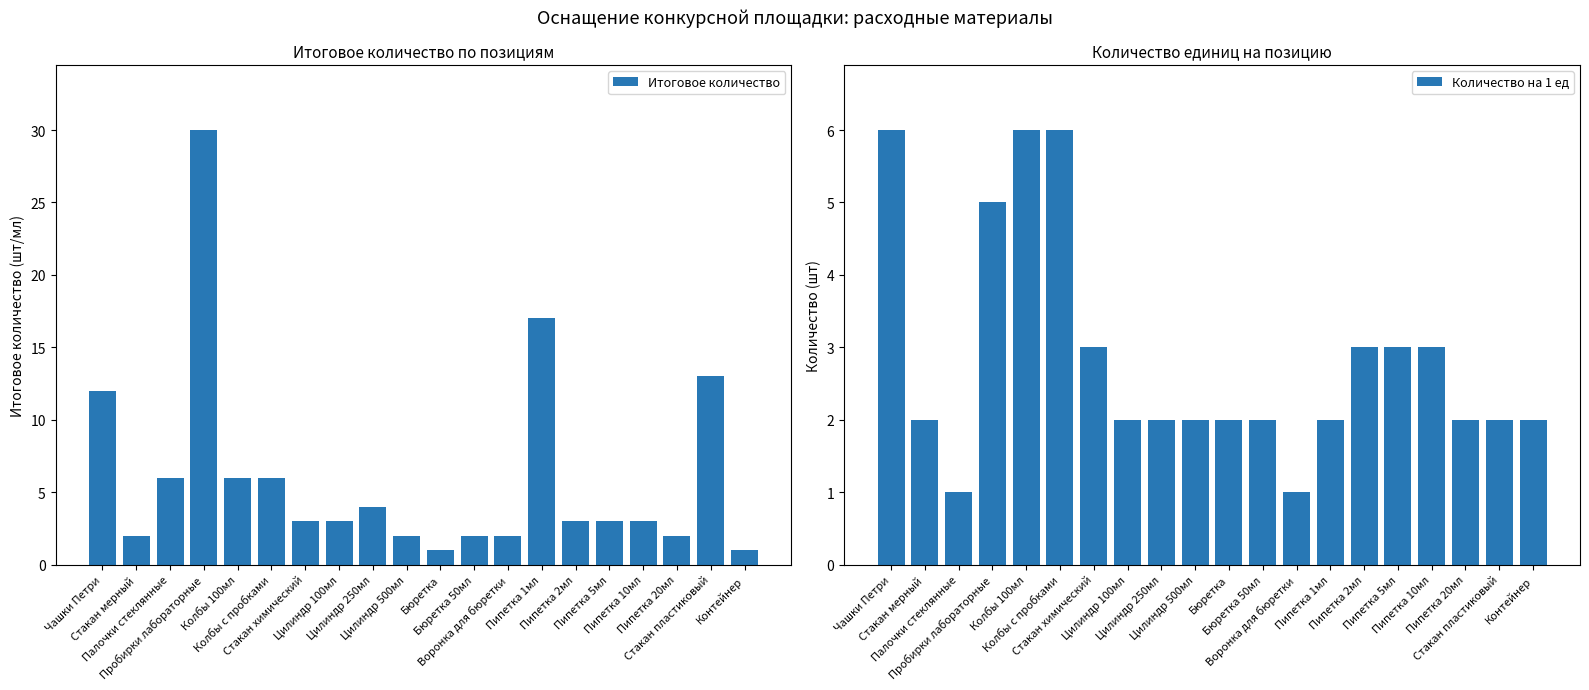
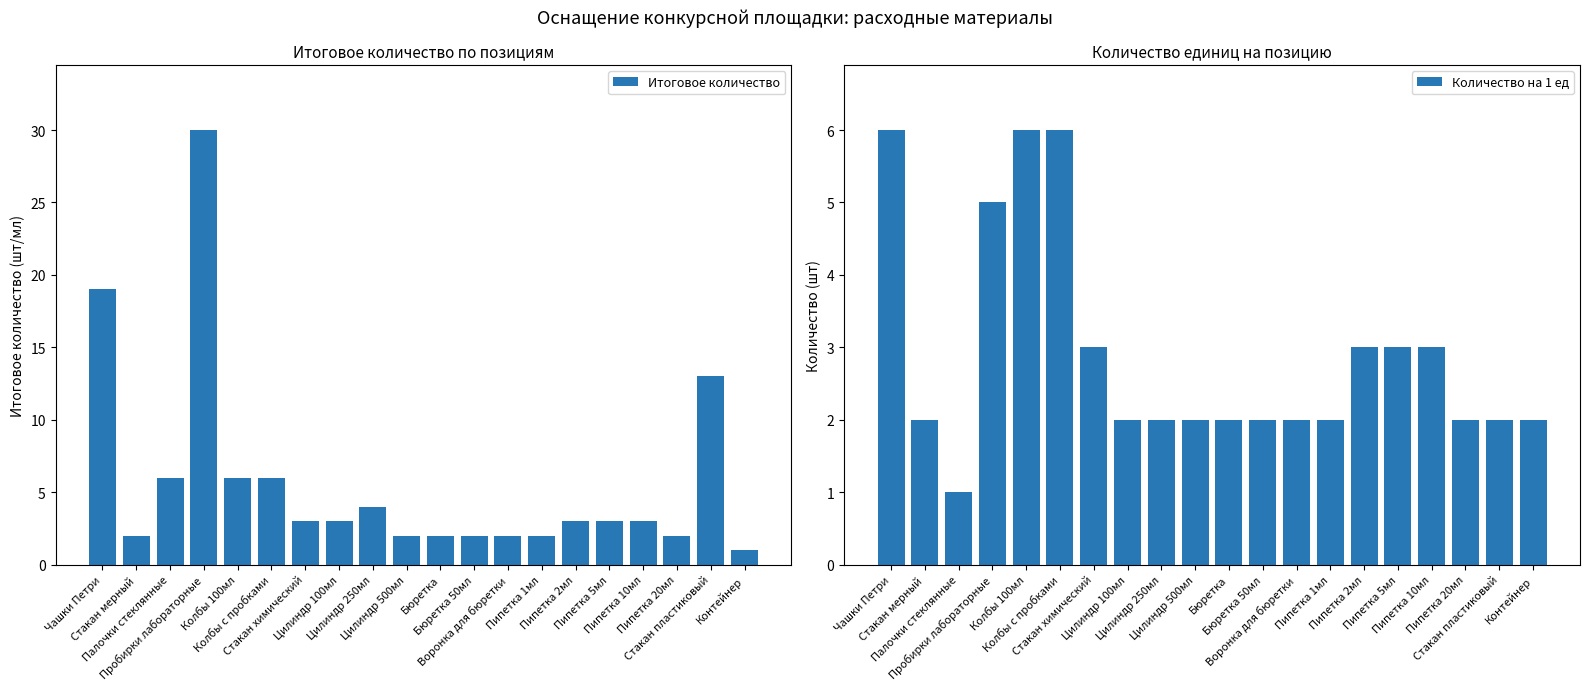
Итоговое количество по позициям, Чашки Петри: 12 -> 19
Итоговое количество по позициям, Бюретка: 1 -> 2
Итоговое количество по позициям, Пипетка 1мл: 17 -> 2
Количество единиц на позицию, Воронка для бюретки: 1 -> 2
